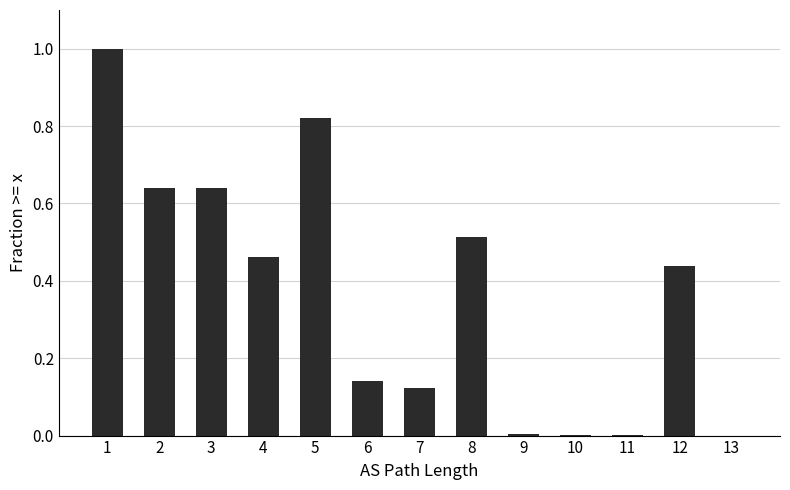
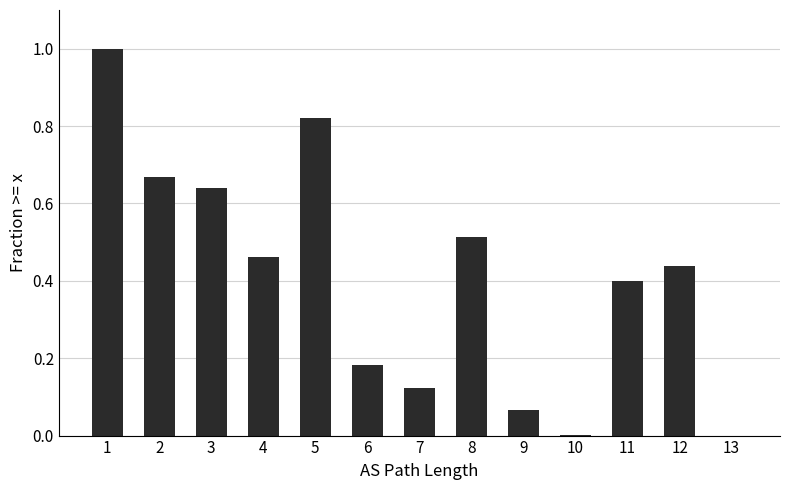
2: 0.64 -> 0.67
6: 0.14 -> 0.18
9: 0.00 -> 0.07
11: 0.00 -> 0.40
